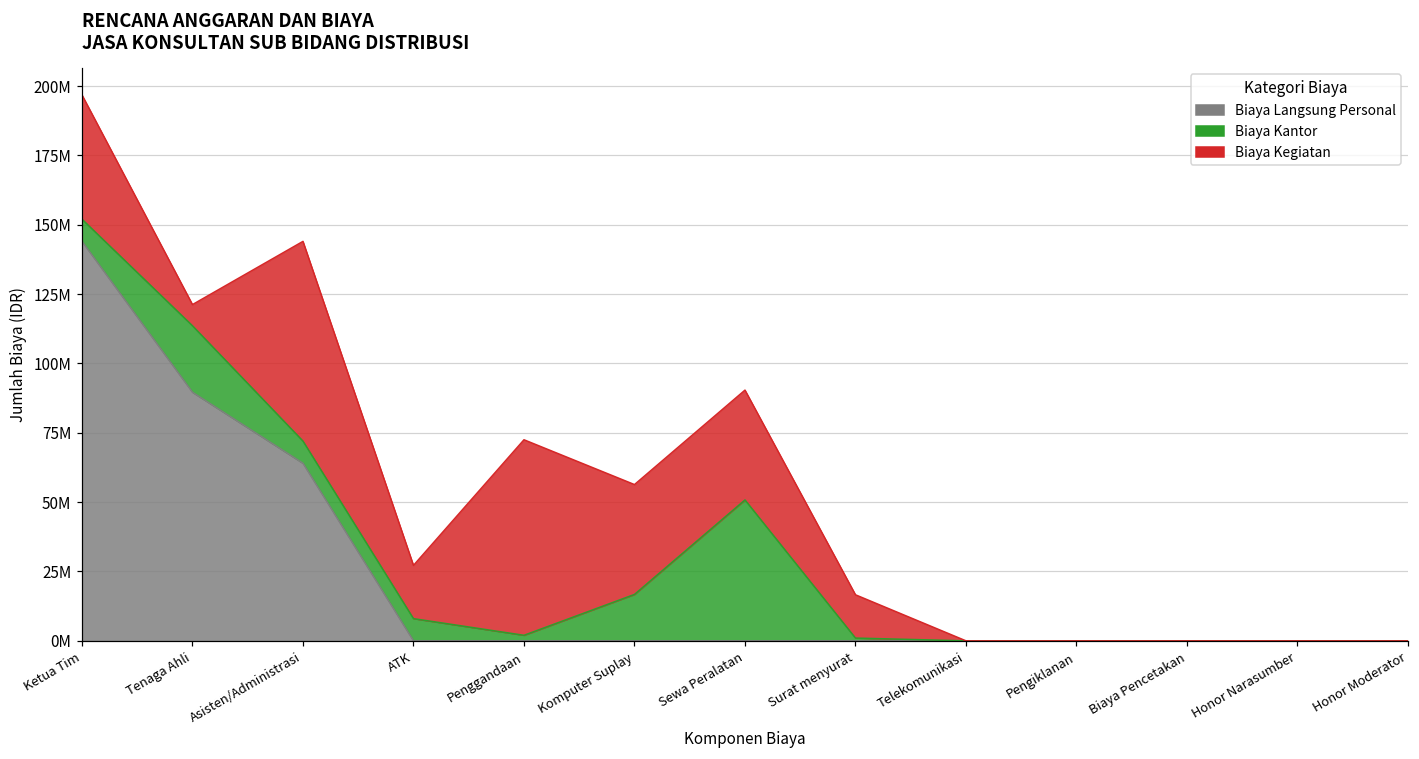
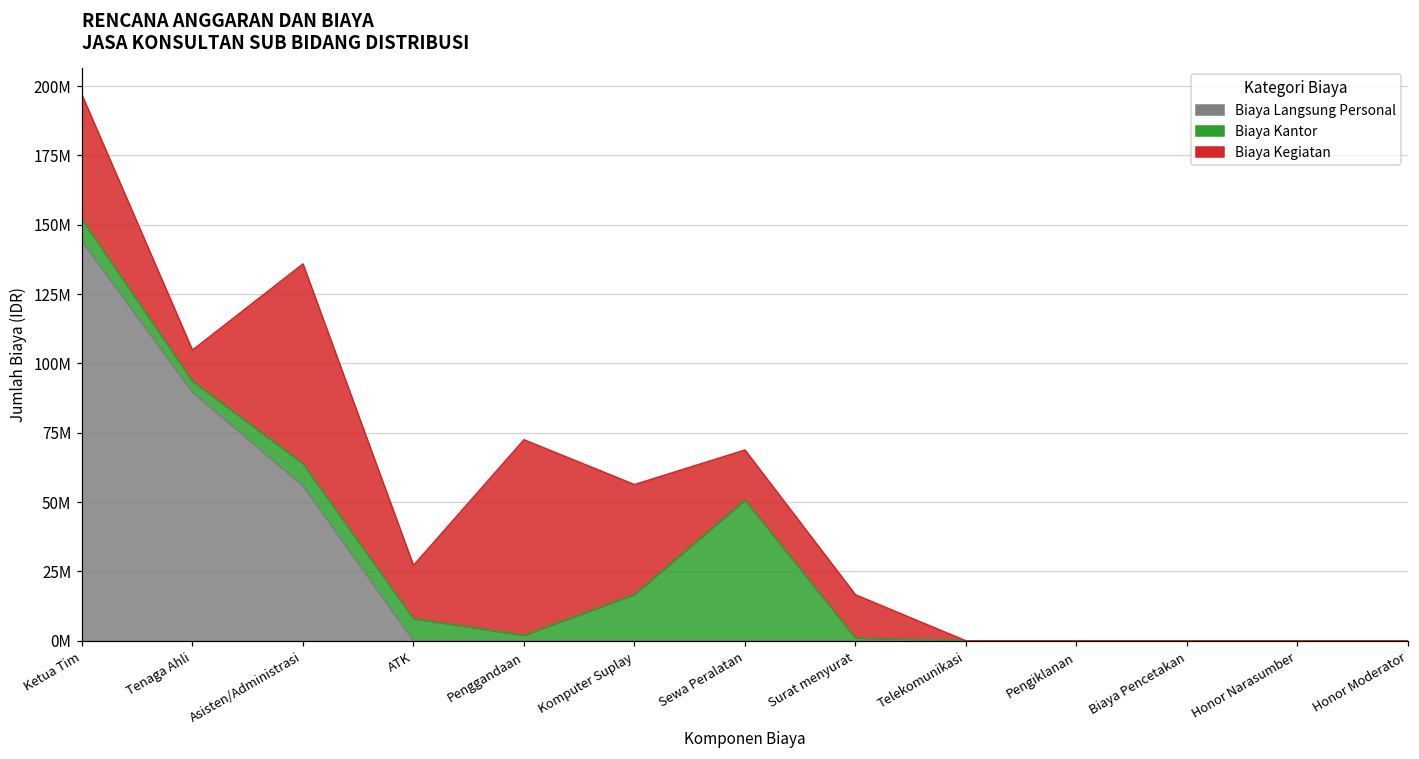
Biaya Kantor, Tenaga Ahli: 24000000 -> 4000000
Biaya Kegiatan, Tenaga Ahli: 8000000 -> 11000000
Biaya Langsung Personal, Asisten/Administrasi: 64000000 -> 56000000
Biaya Kegiatan, Sewa Peralatan: 40000000 -> 18000000
